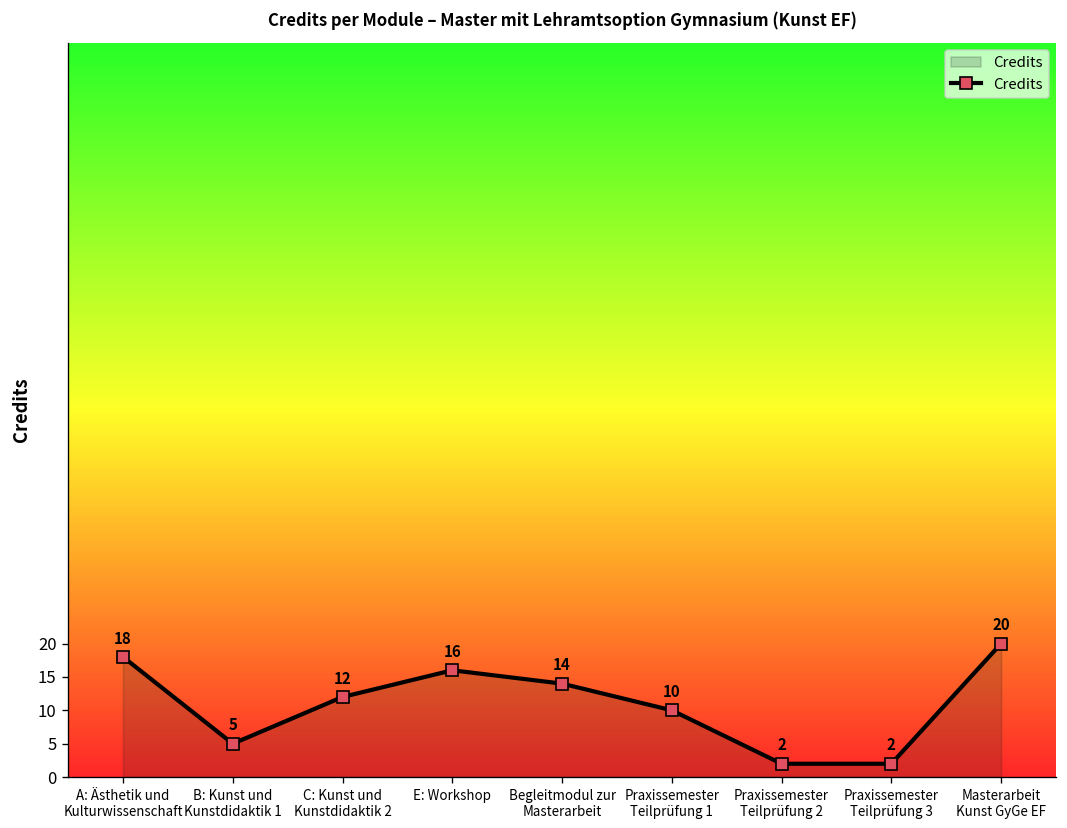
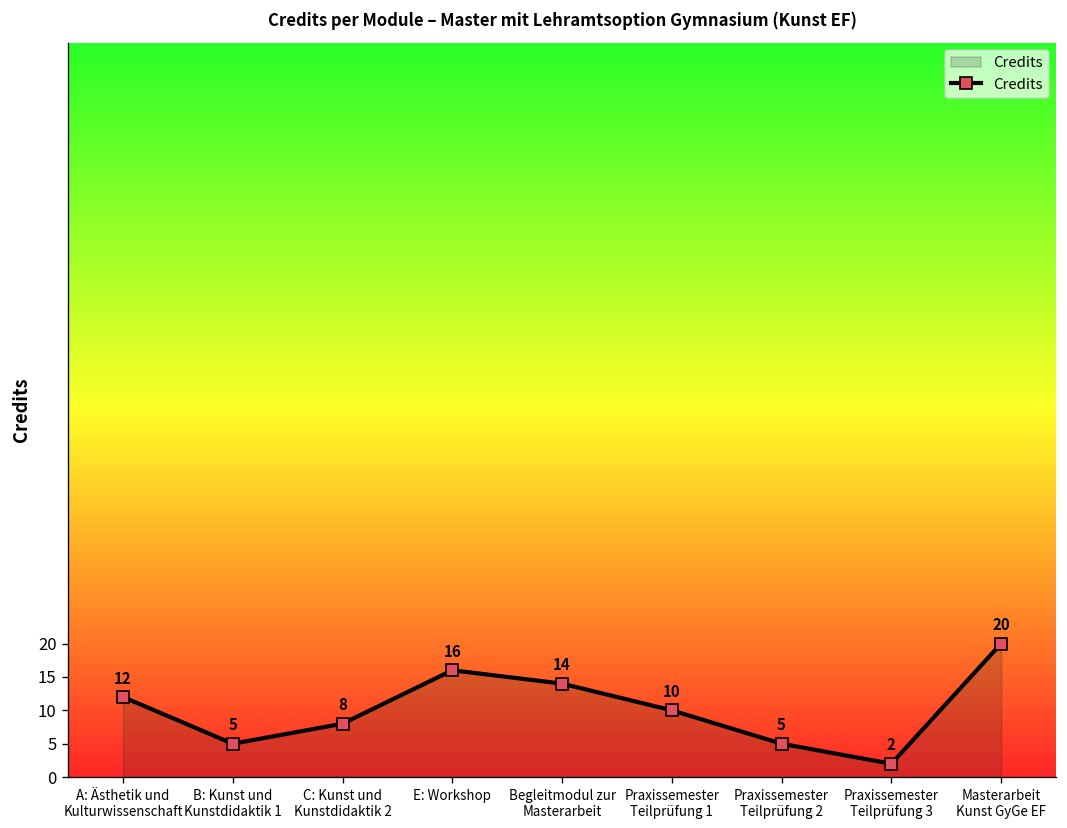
A: Ästhetik und Kulturwissenschaft: 18 -> 12
C: Kunst und Kunstdidaktik 2: 12 -> 8
Praxissemester Teilprüfung 2: 2 -> 5
